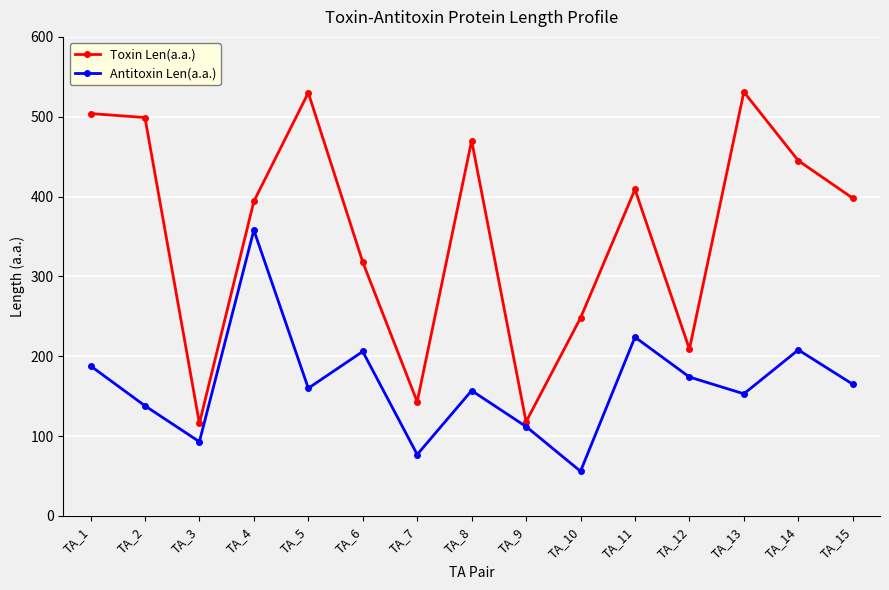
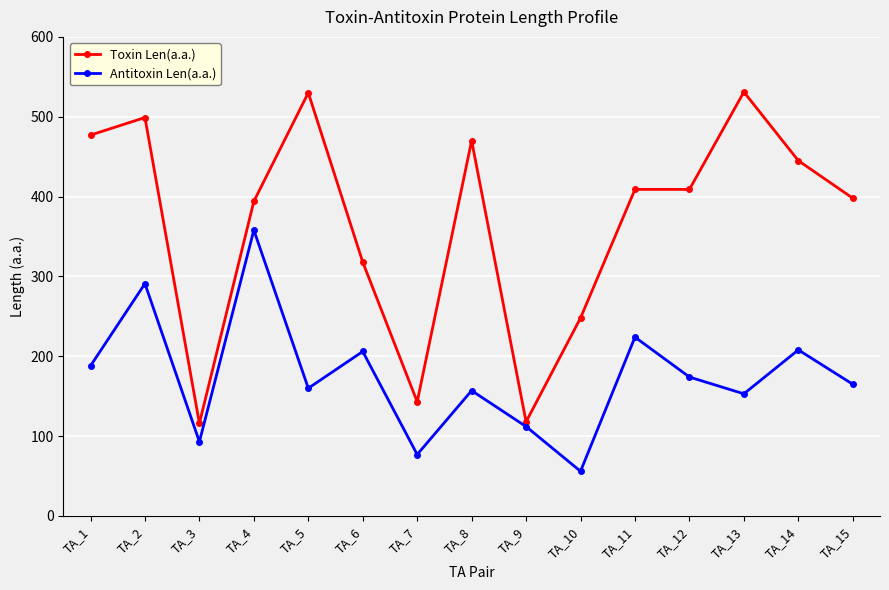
Toxin Len(a.a.), TA_1: 500 -> 480
Antitoxin Len(a.a.), TA_2: 140 -> 290
Toxin Len(a.a.), TA_12: 210 -> 410
